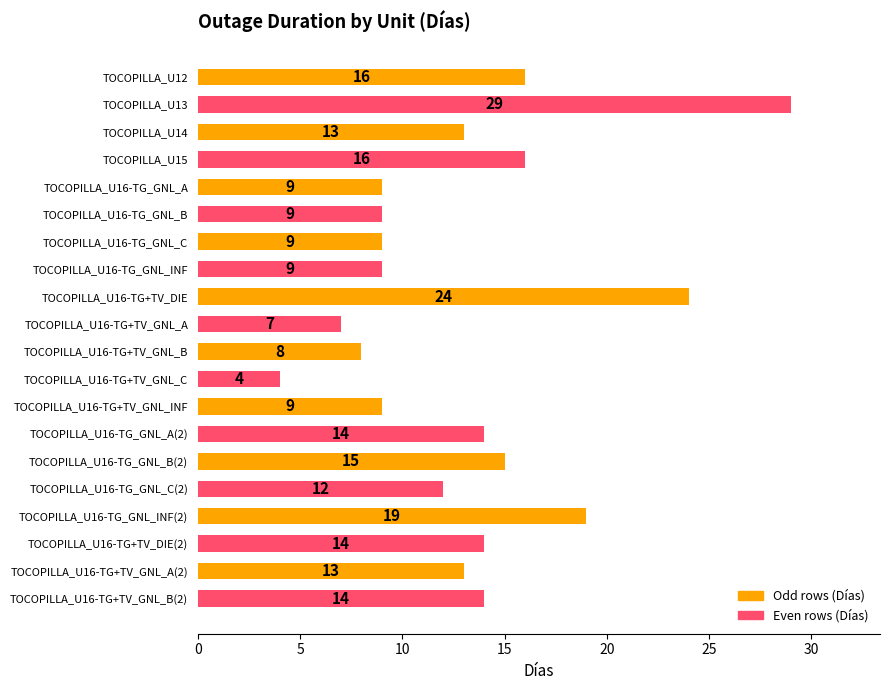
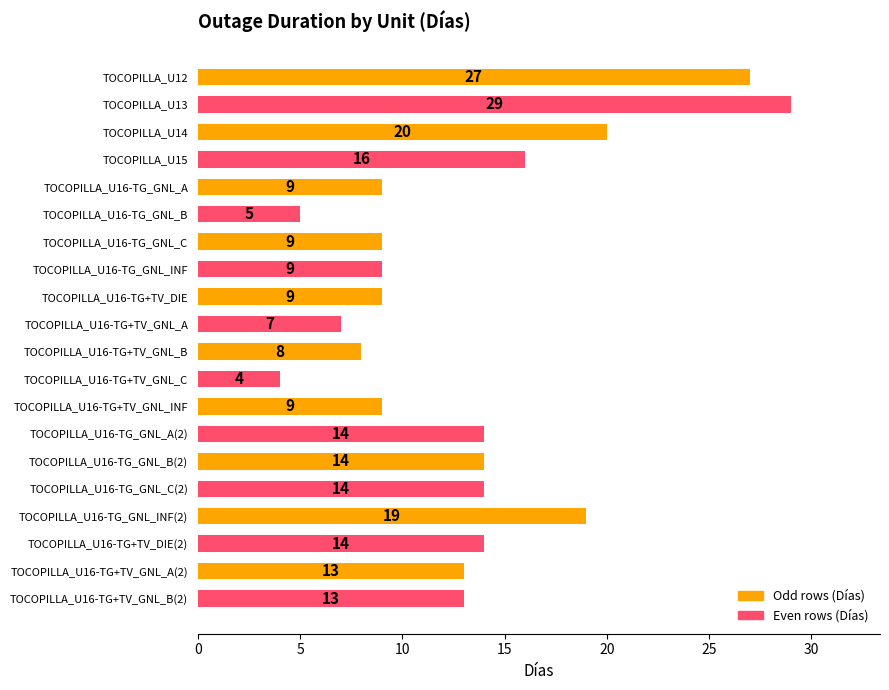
TOCOPILLA_U12: 16 -> 27
TOCOPILLA_U14: 13 -> 20
TOCOPILLA_U16-TG_GNL_B: 9 -> 5
TOCOPILLA_U16-TG+TV_DIE: 24 -> 9
TOCOPILLA_U16-TG_GNL_B(2): 15 -> 14
TOCOPILLA_U16-TG_GNL_C(2): 12 -> 14
TOCOPILLA_U16-TG+TV_GNL_B(2): 14 -> 13
